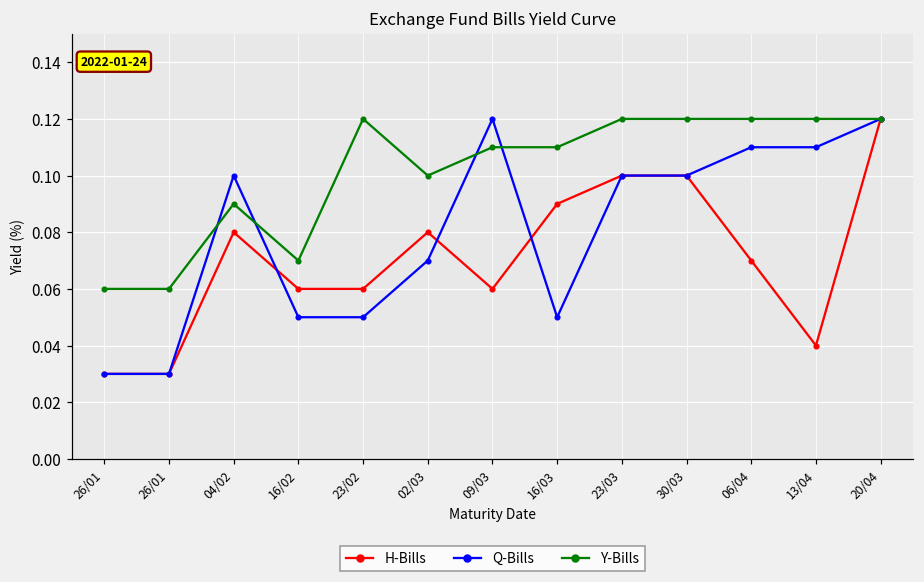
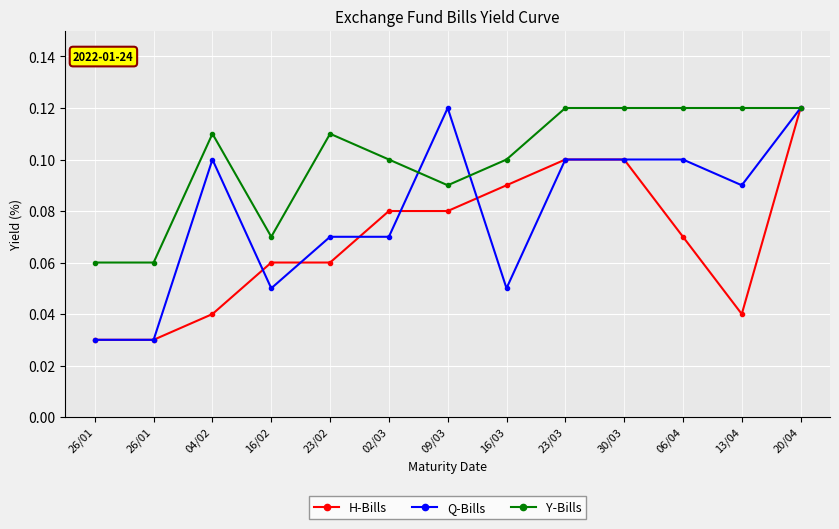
H-Bills, 04/02: 0.08 -> 0.04
Y-Bills, 04/02: 0.09 -> 0.11
Q-Bills, 23/02: 0.05 -> 0.07
Y-Bills, 23/02: 0.12 -> 0.11
H-Bills, 09/03: 0.06 -> 0.08
Y-Bills, 09/03: 0.11 -> 0.09
Y-Bills, 16/03: 0.11 -> 0.10
Q-Bills, 06/04: 0.11 -> 0.10
Q-Bills, 13/04: 0.11 -> 0.09
